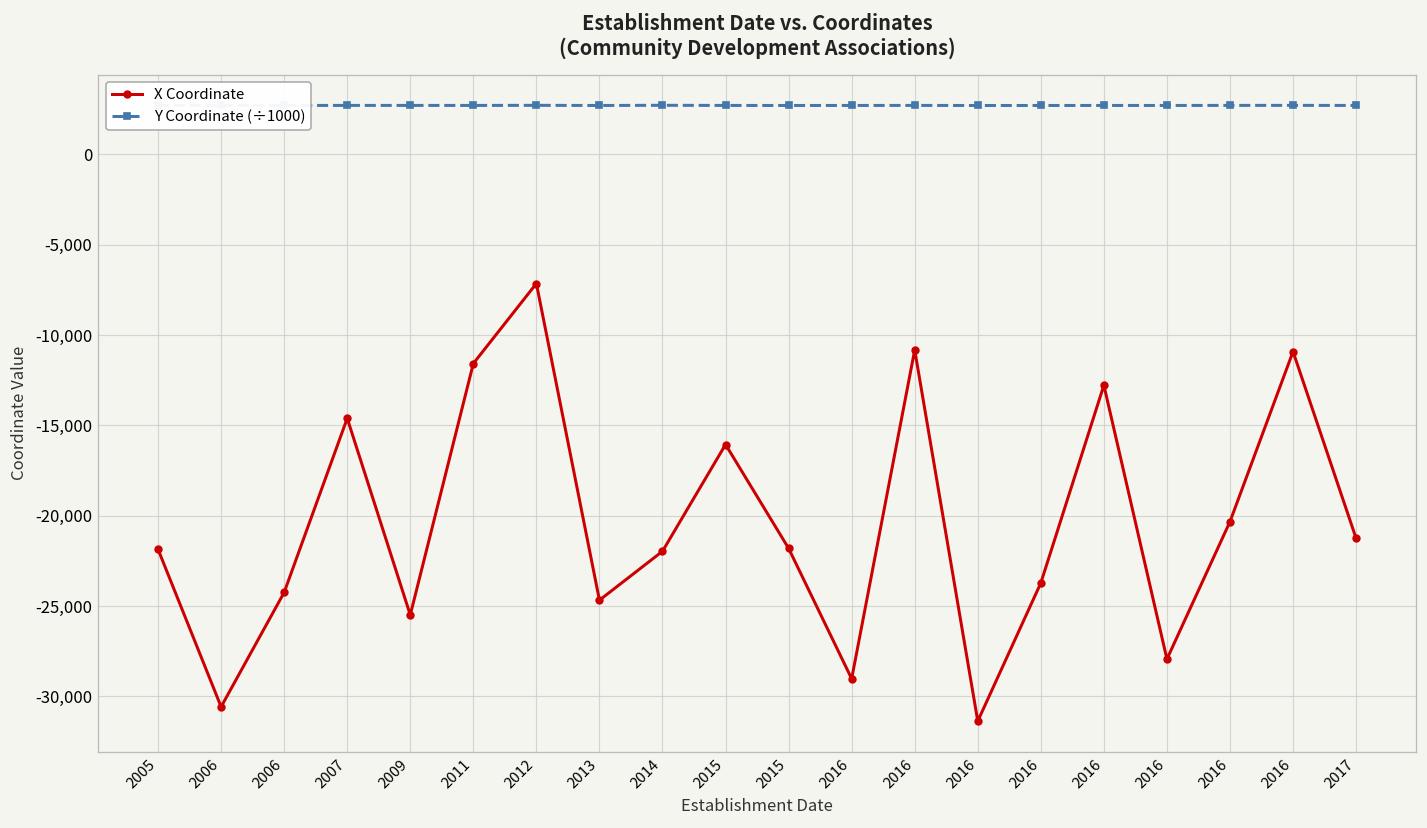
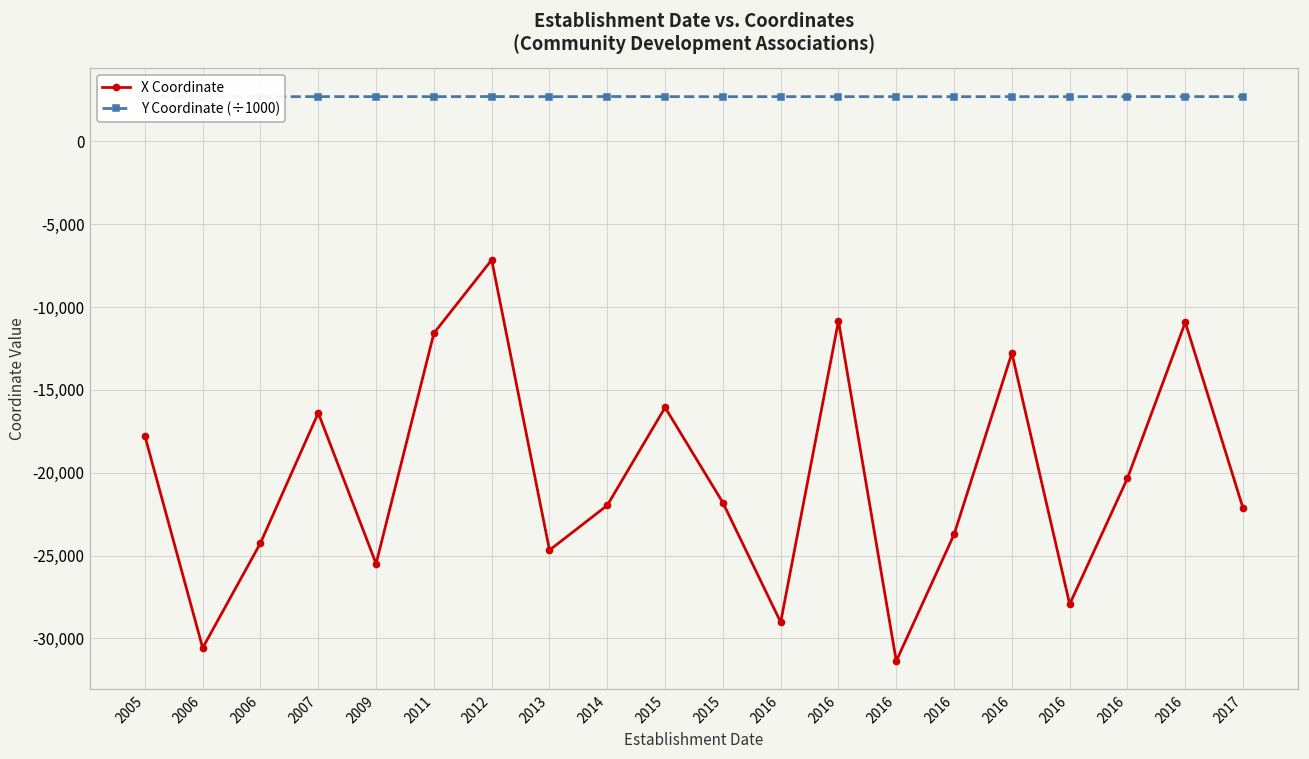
X Coordinate, 2005: -21,900 -> -17,800
X Coordinate, 2007: -14,600 -> -16,400
X Coordinate, 2017: -21,300 -> -22,200
